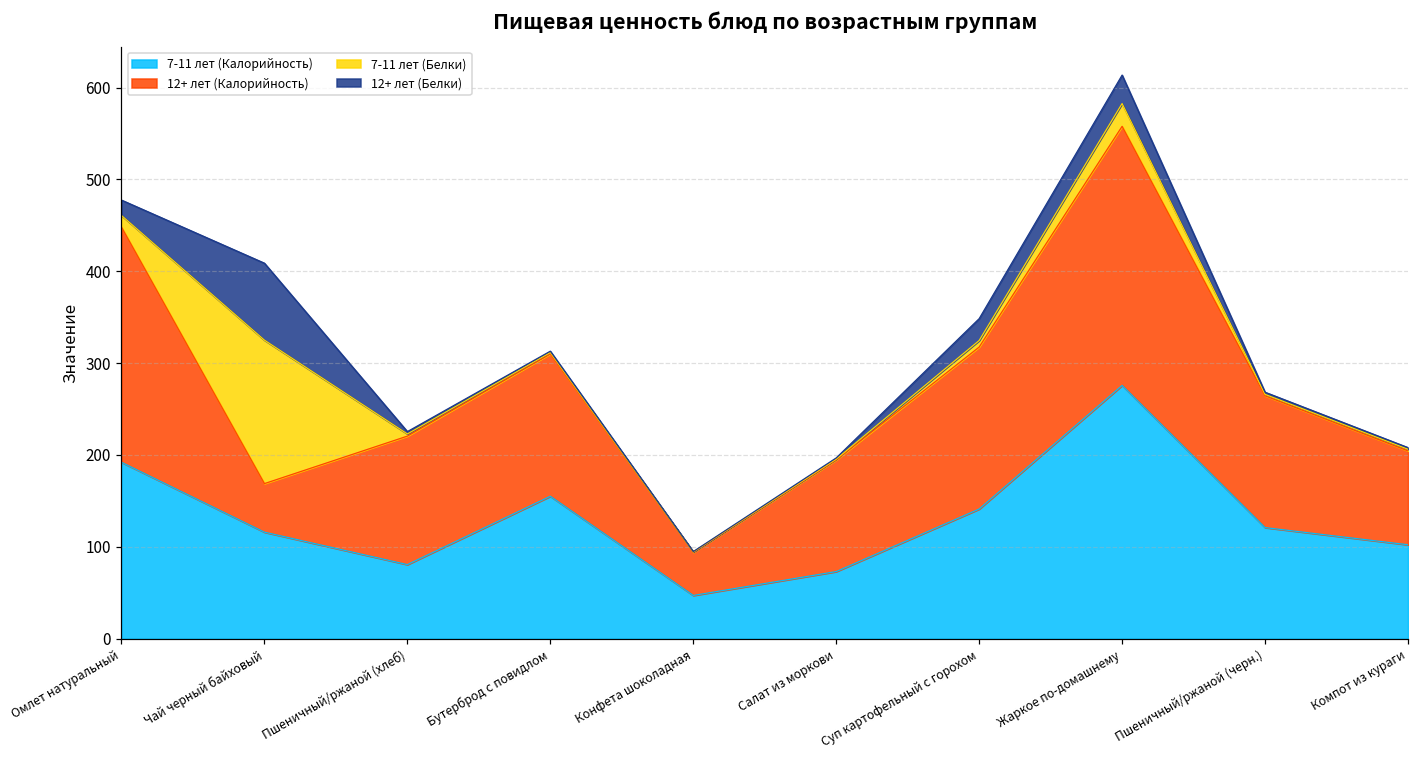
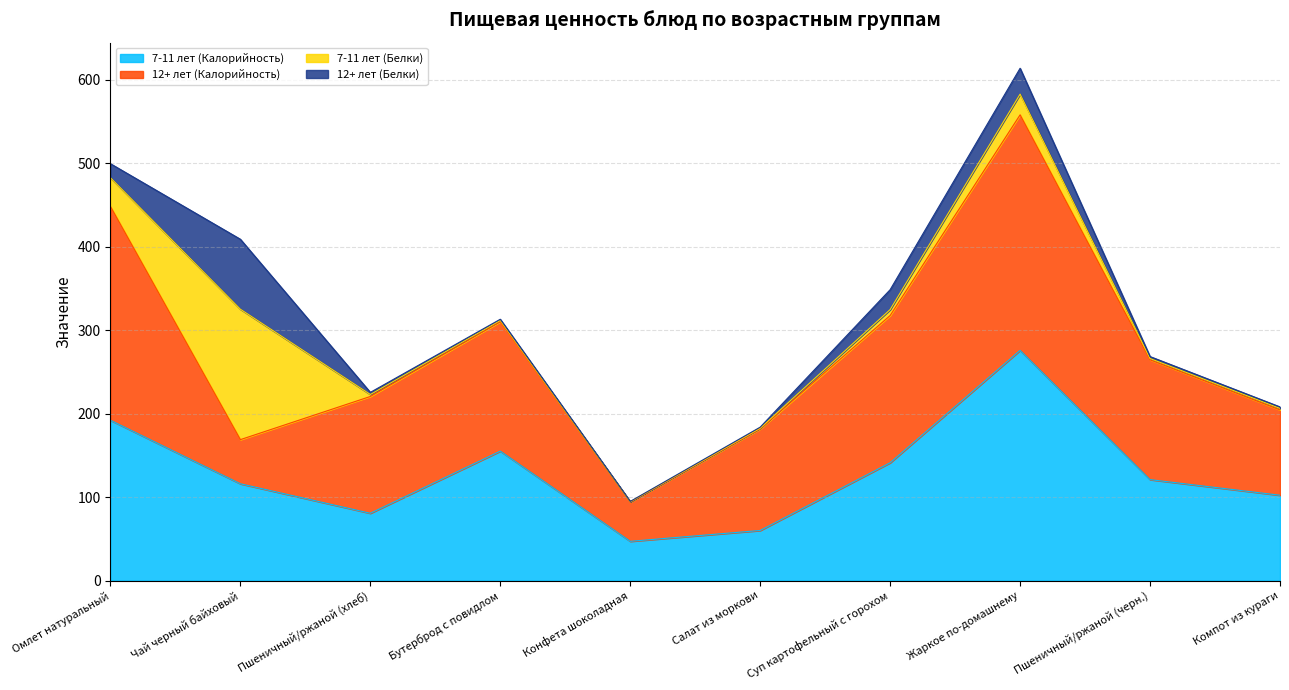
7-11 лет (Белки), Омлет натуральный: 10 -> 30
7-11 лет (Калорийность), Салат из моркови: 70 -> 60
